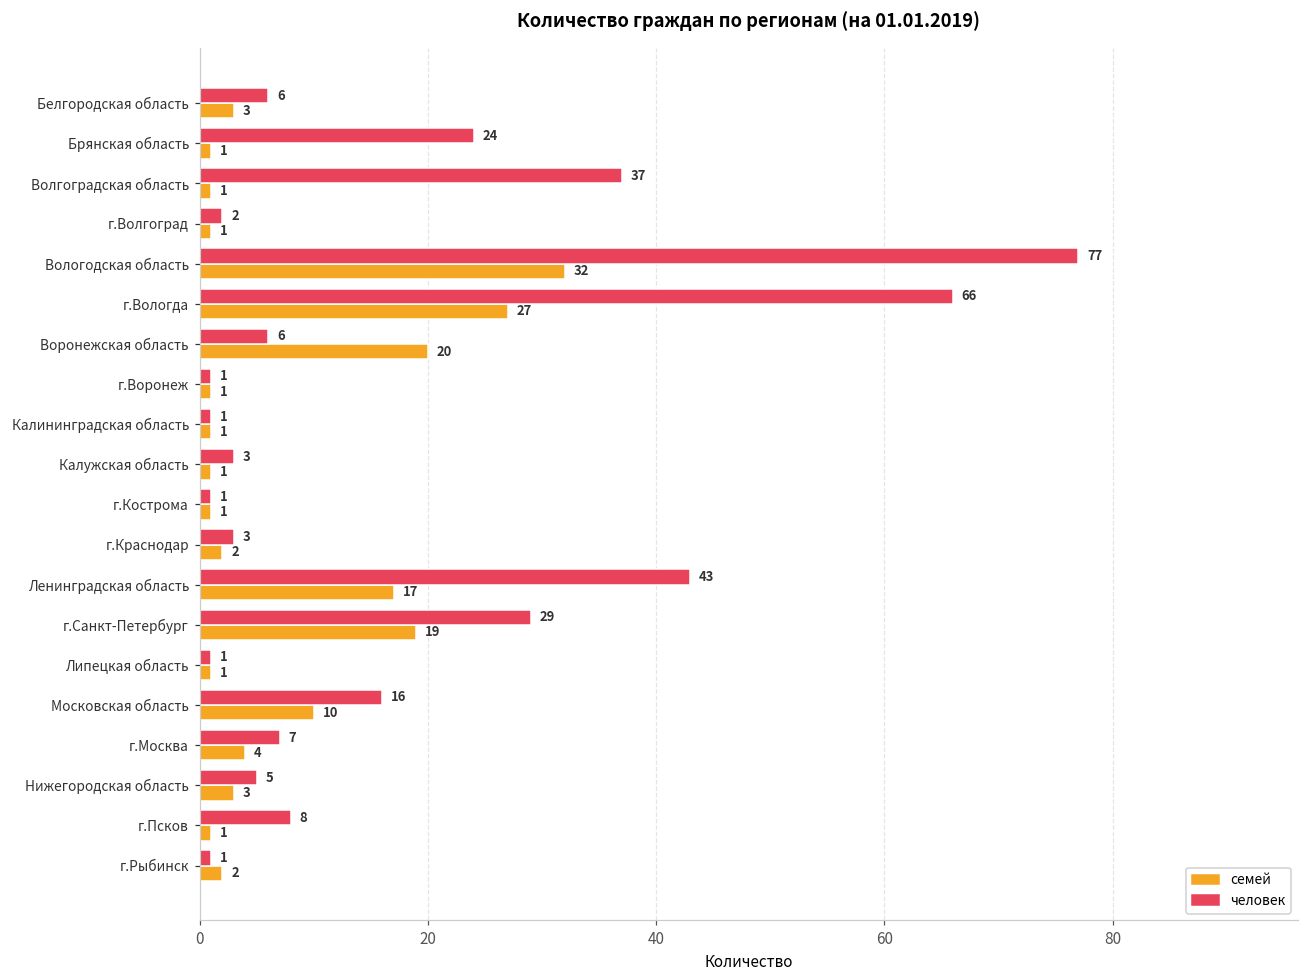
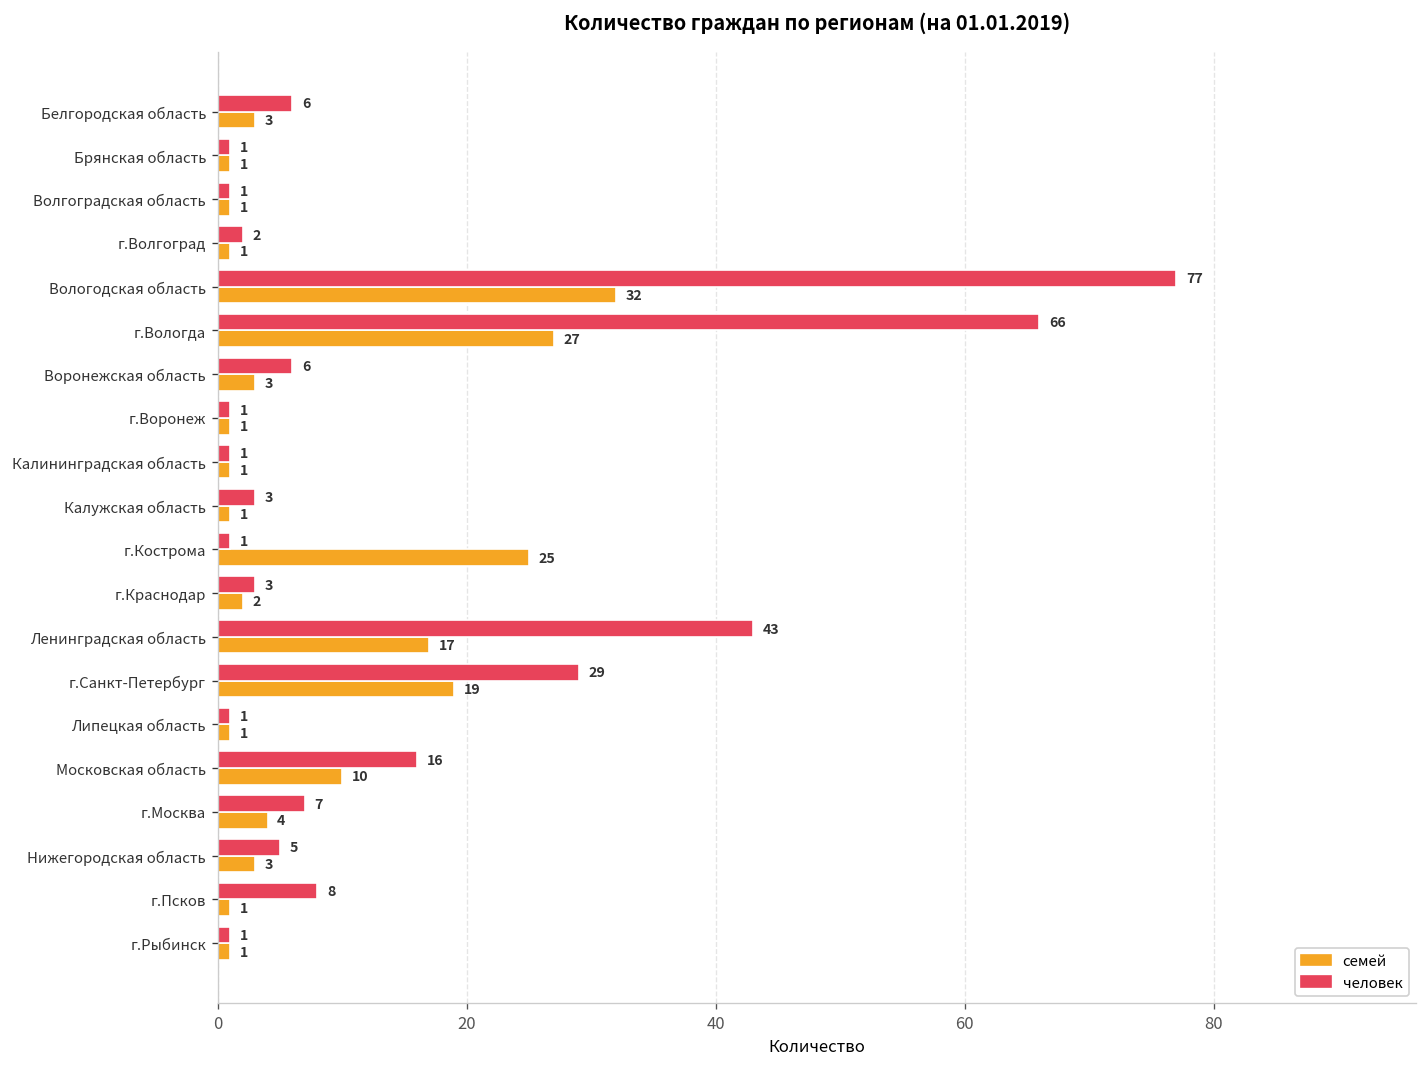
человек, Брянская область: 24 -> 1
человек, Волгоградская область: 37 -> 1
семей, Воронежская область: 20 -> 3
семей, г.Кострома: 1 -> 25
семей, г.Рыбинск: 2 -> 1
